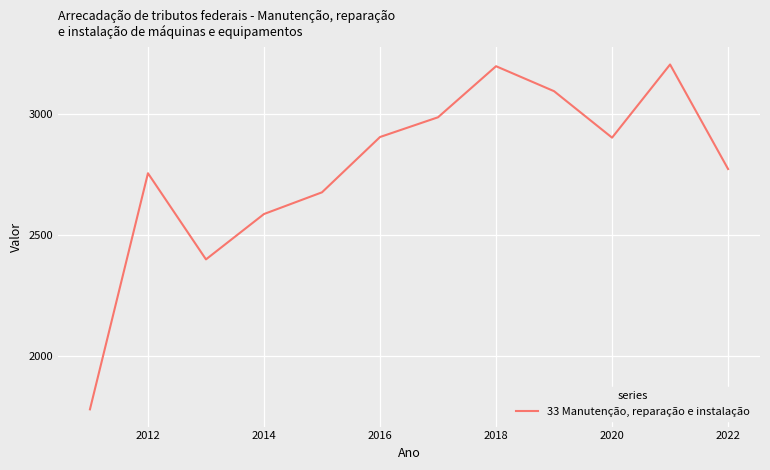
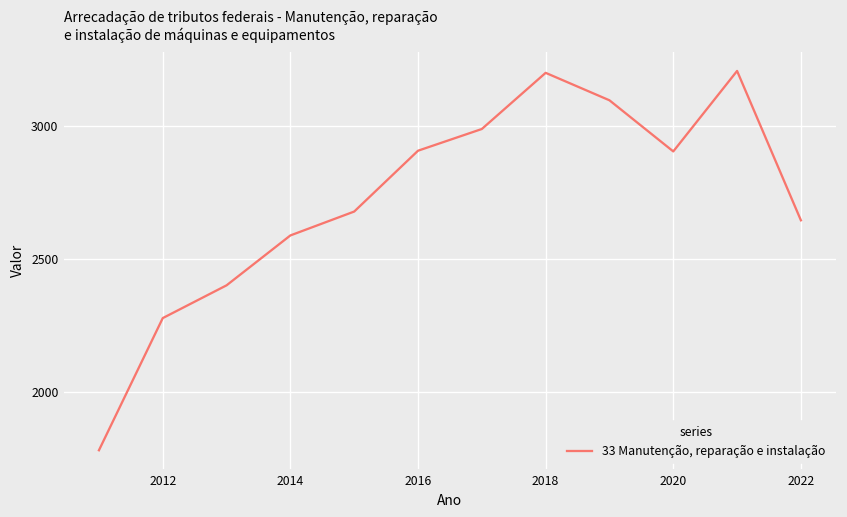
2012: 2760 -> 2280
2022: 2770 -> 2640
